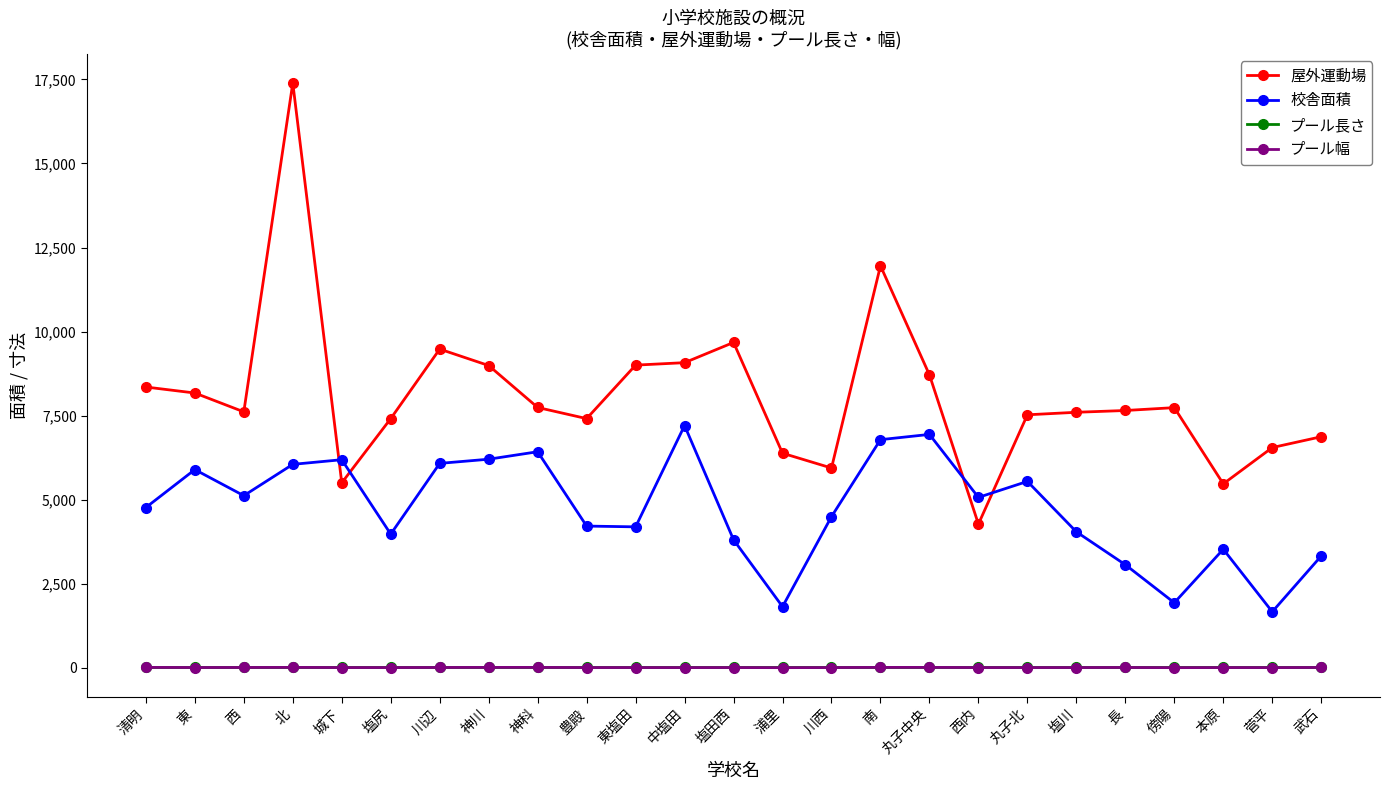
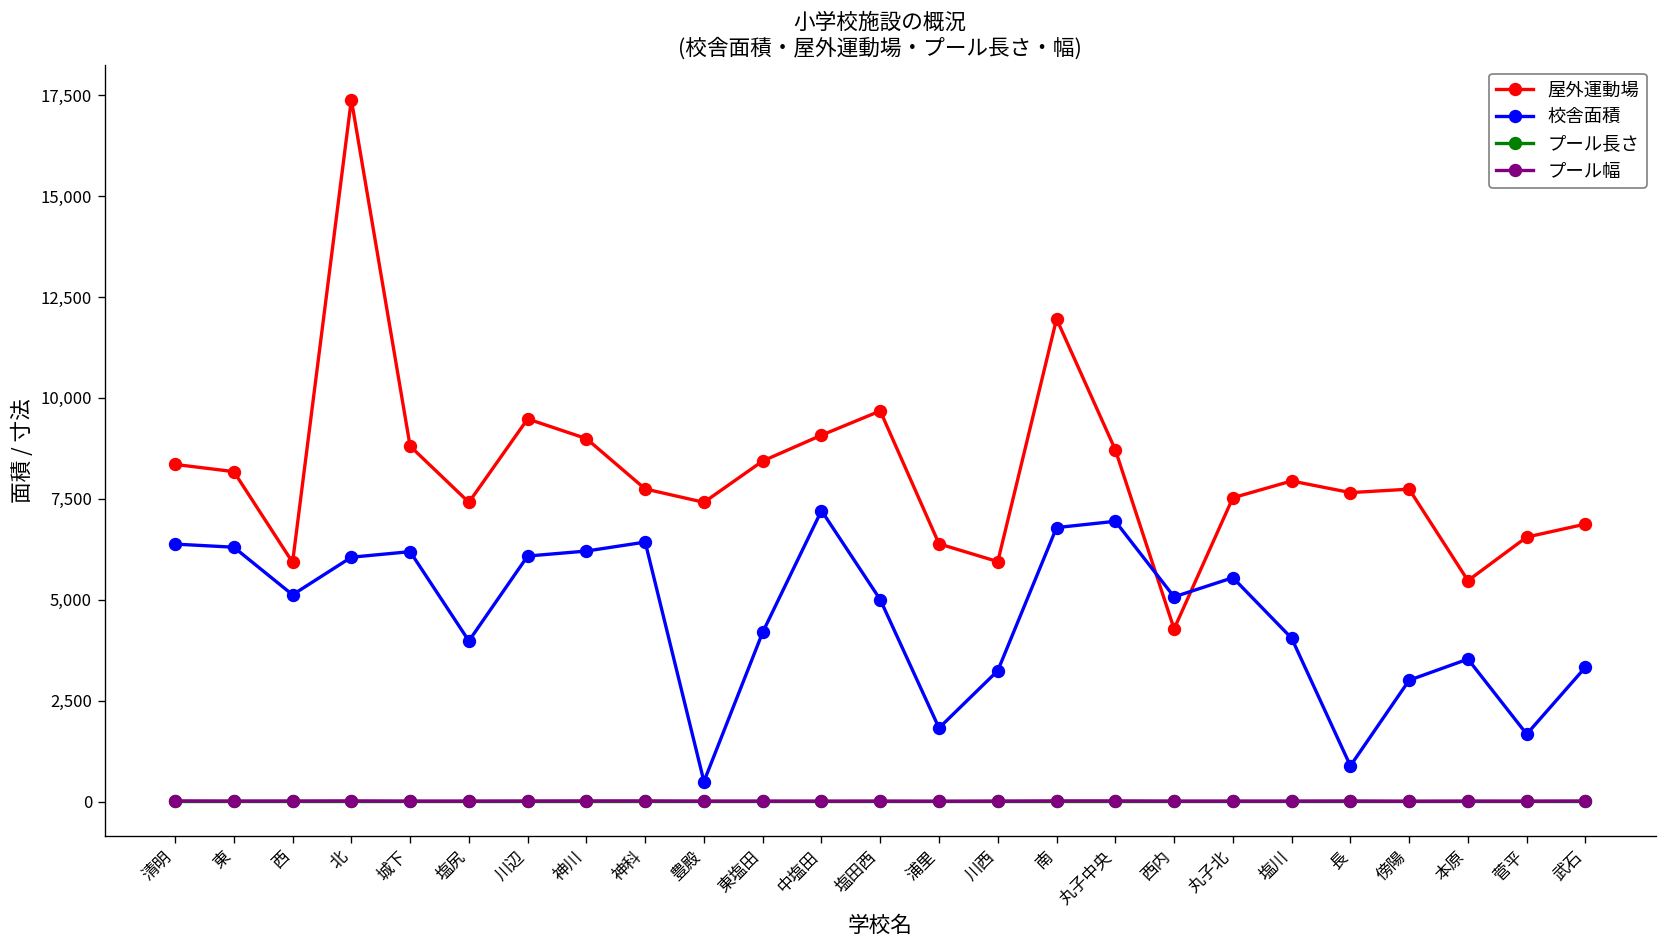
校舎面積, 清明: 4,800 -> 6,400
校舎面積, 東: 5,900 -> 6,300
屋外運動場, 西: 7,600 -> 5,900
屋外運動場, 城下: 5,500 -> 8,800
校舎面積, 豊殿: 4,200 -> 500
屋外運動場, 東塩田: 9,000 -> 8,400
校舎面積, 塩田西: 3,800 -> 5,000
校舎面積, 川西: 4,500 -> 3,200
屋外運動場, 塩川: 7,600 -> 7,900
校舎面積, 長: 3,100 -> 900
校舎面積, 傍陽: 1,900 -> 3,000
